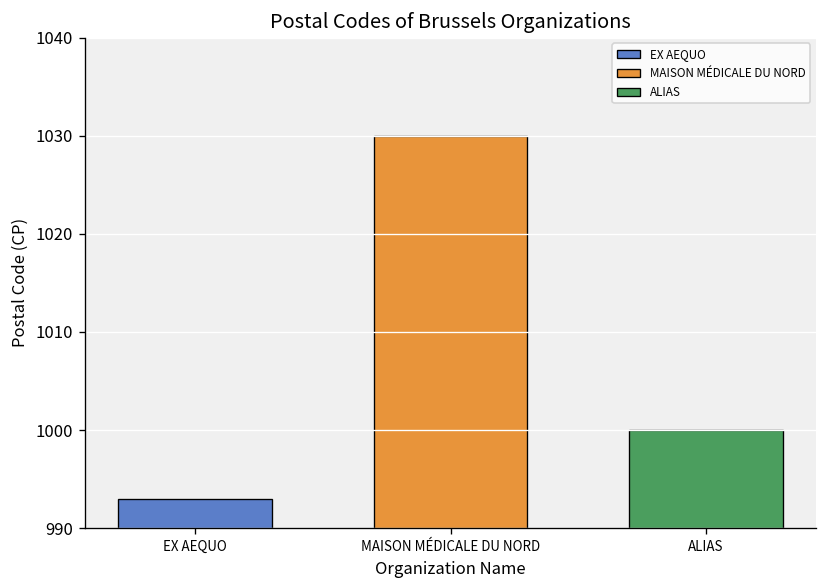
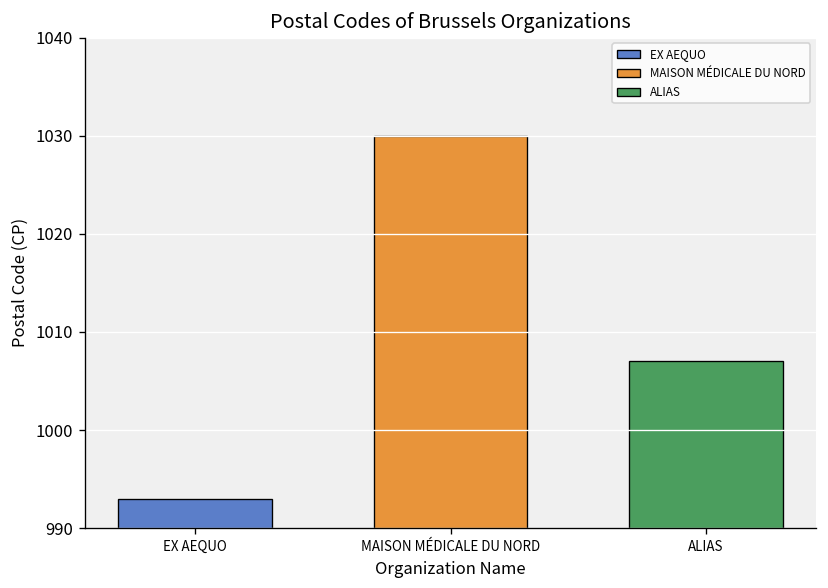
ALIAS: 1000 -> 1007
